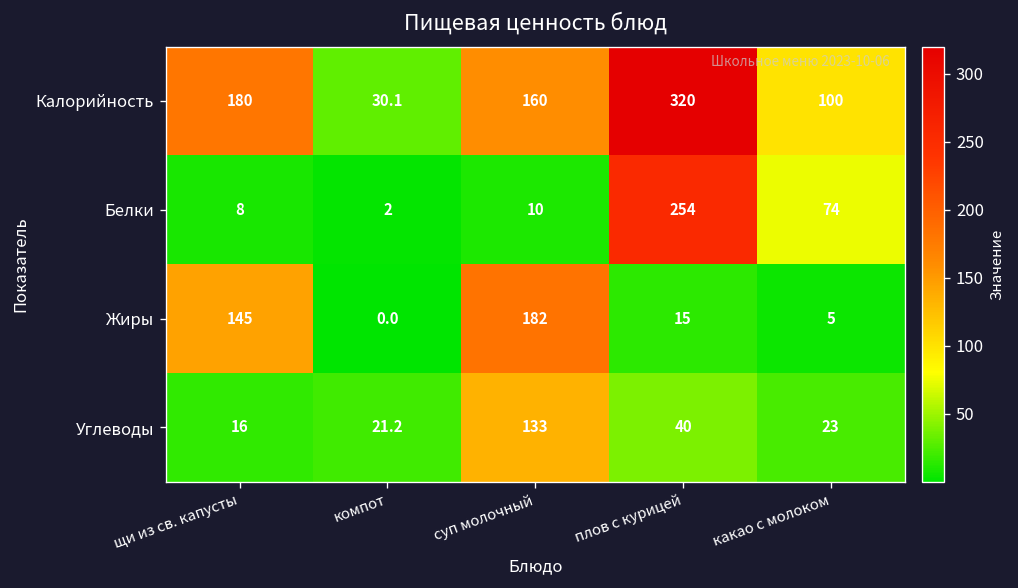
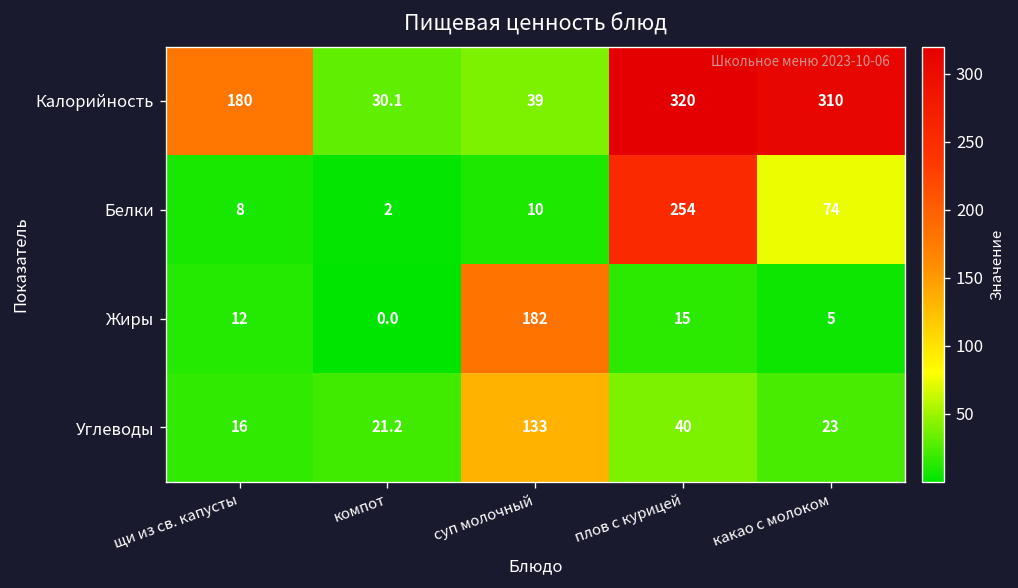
Калорийность, суп молочный: 160 -> 39
Калорийность, какао с молоком: 100 -> 310
Жиры, щи из св. капусты: 145 -> 12
